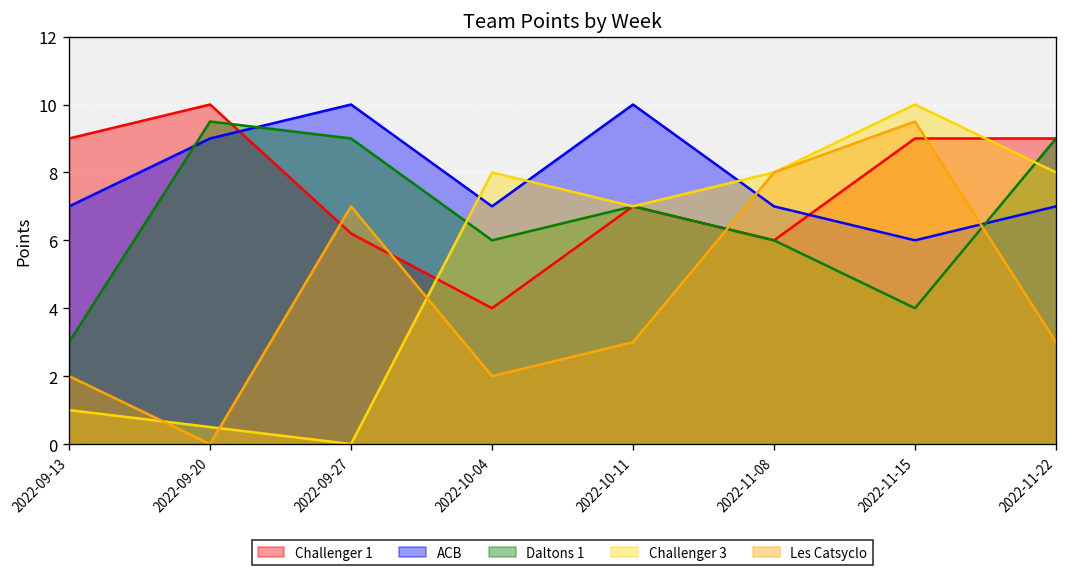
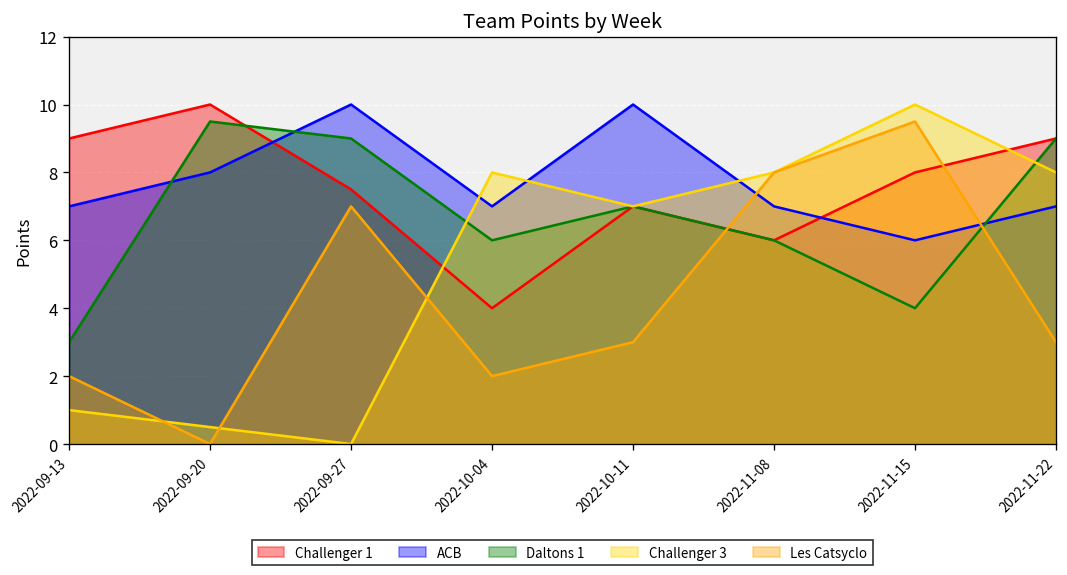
ACB, 2022-09-20: 9 -> 8
Challenger 1, 2022-09-27: 6.2 -> 7.5
Challenger 1, 2022-11-15: 9 -> 8
